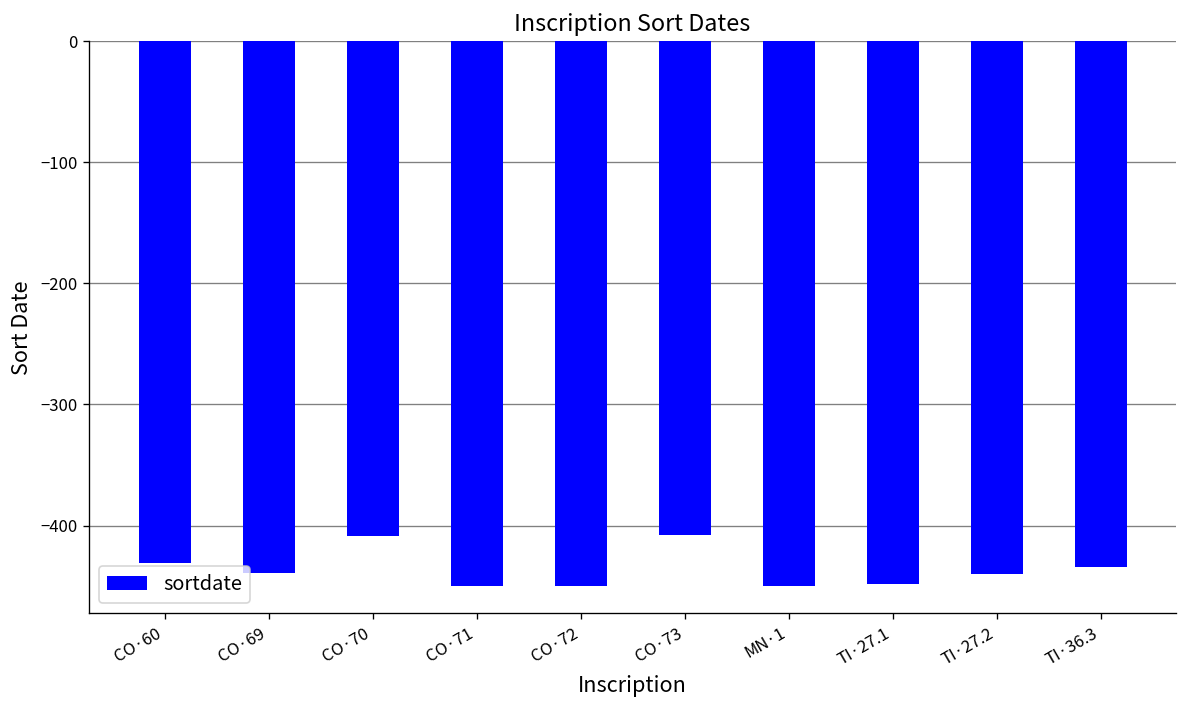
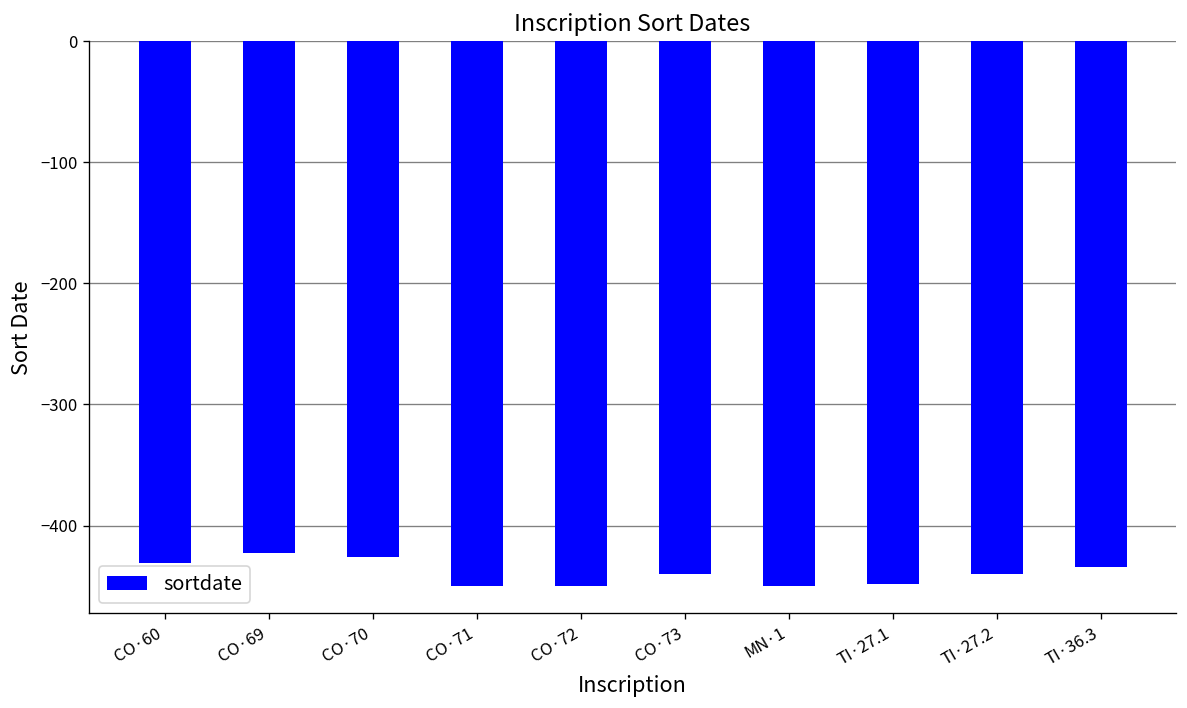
CO·69: -439 -> -423
CO·70: -409 -> -426
CO·73: -408 -> -440
